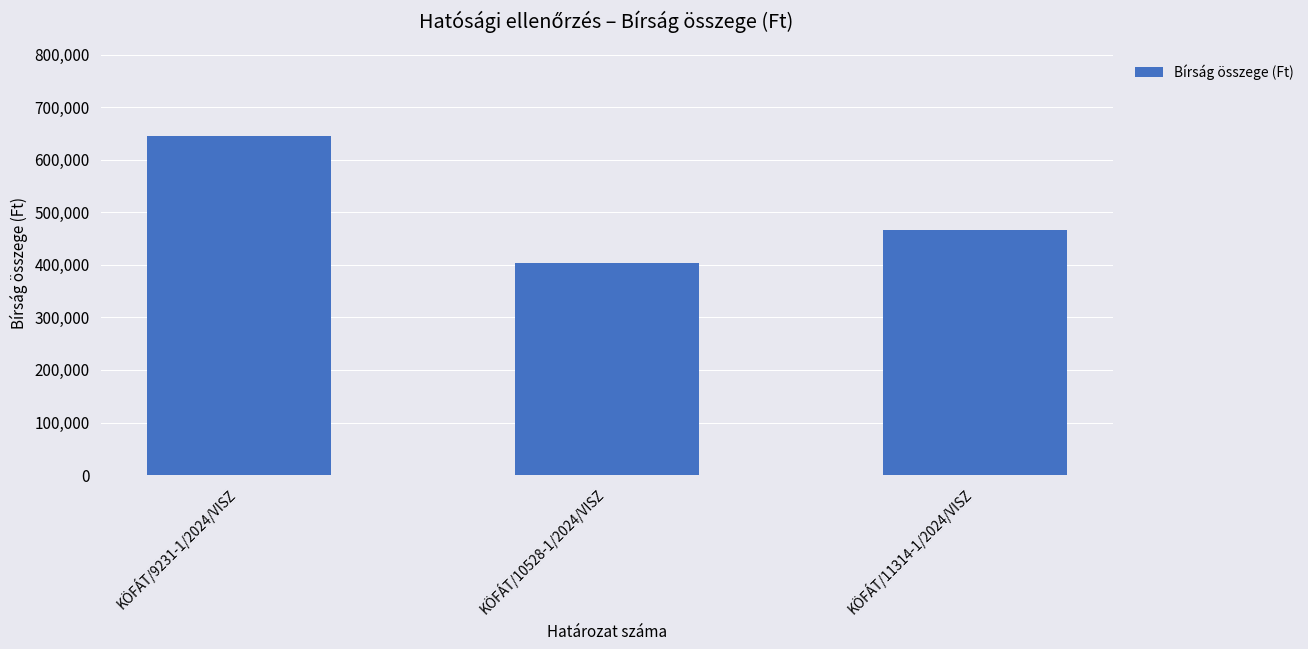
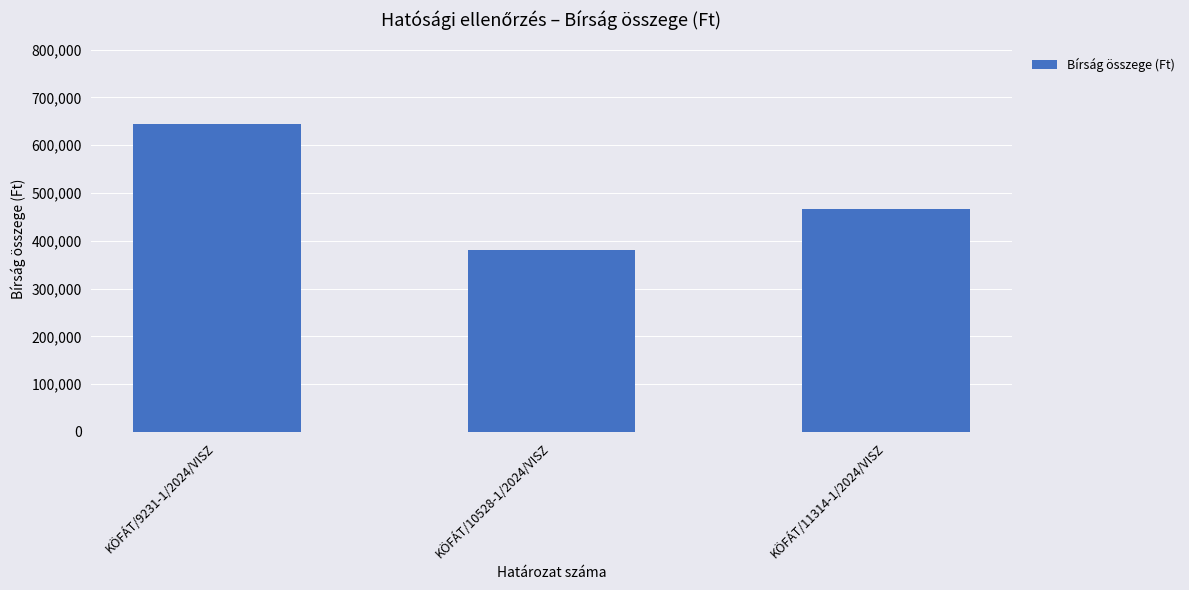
KÖFÁT/10528-1/2024/VISZ: 400,000 -> 380,000
